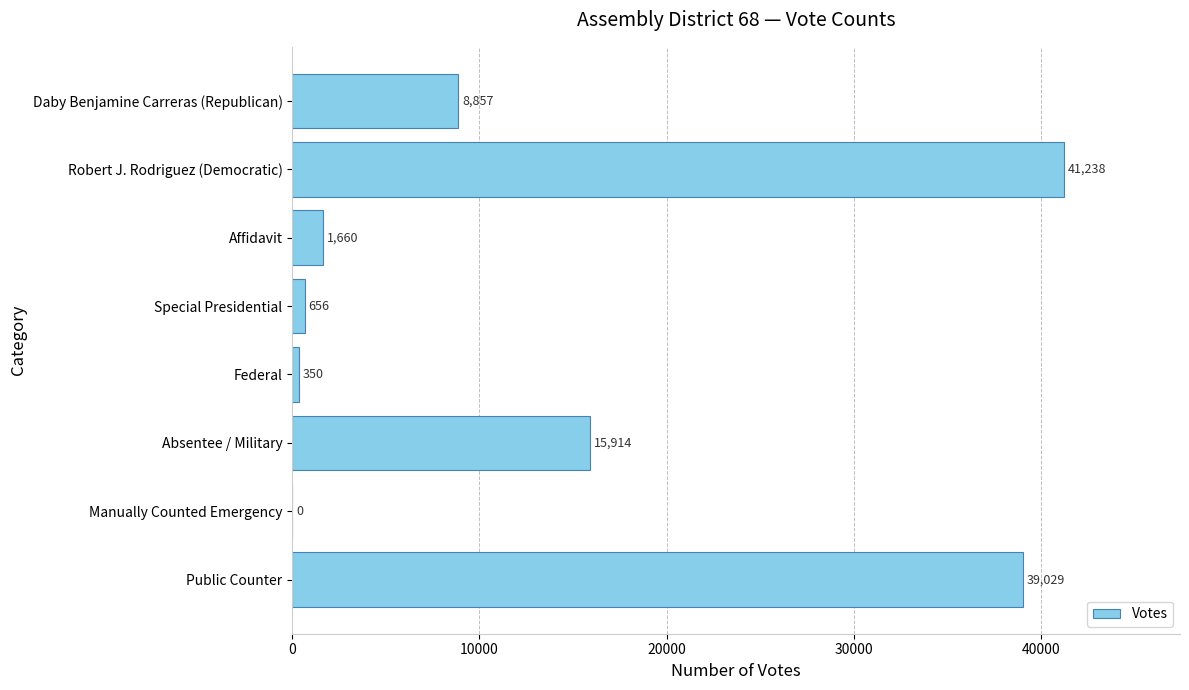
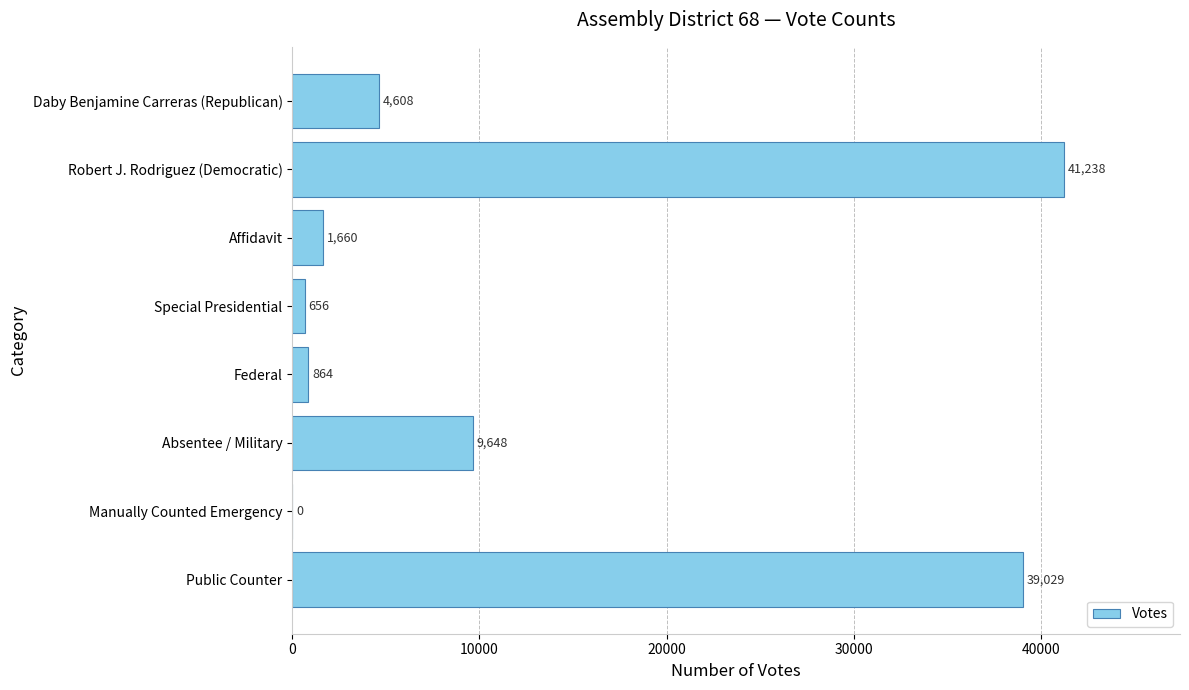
Daby Benjamine Carreras (Republican): 8,857 -> 4,608
Federal: 350 -> 864
Absentee / Military: 15,914 -> 9,648
